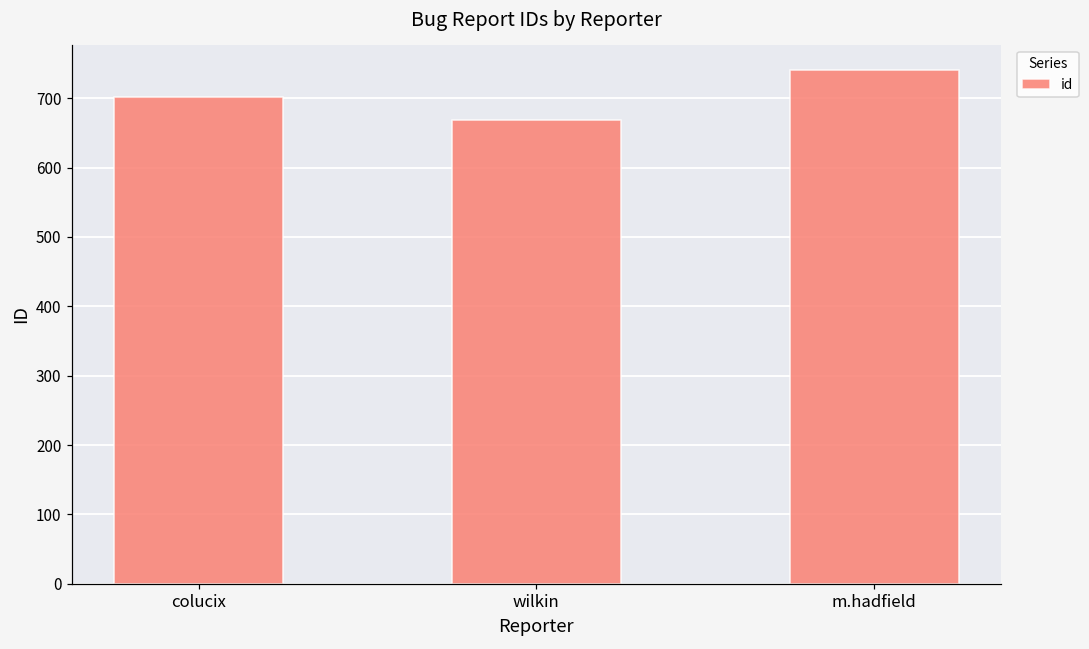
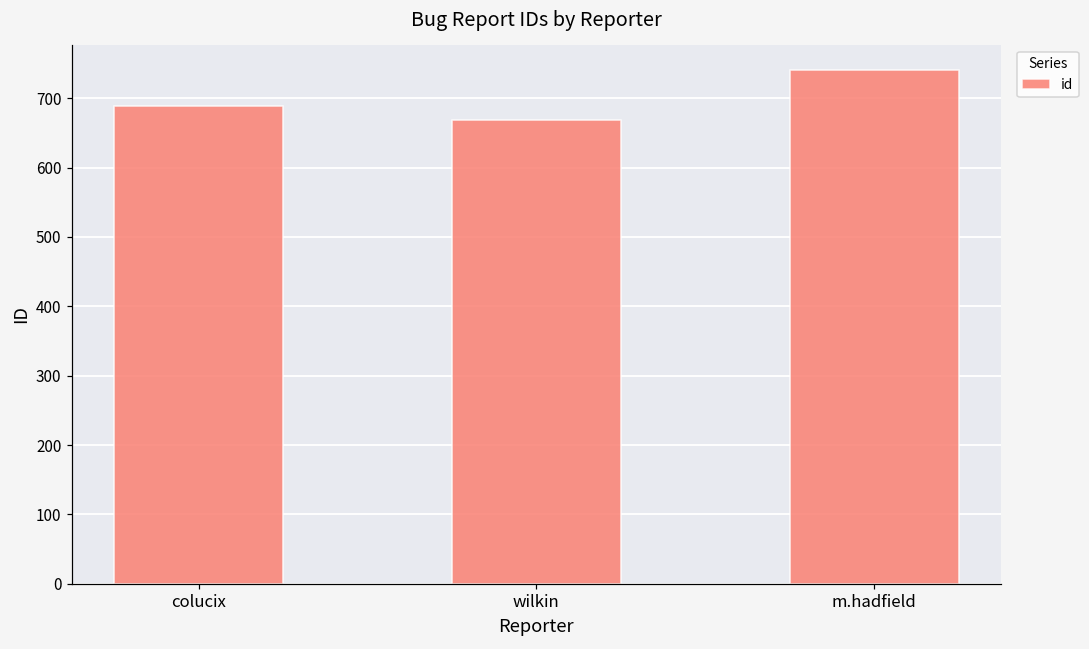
colucix: 700 -> 690
